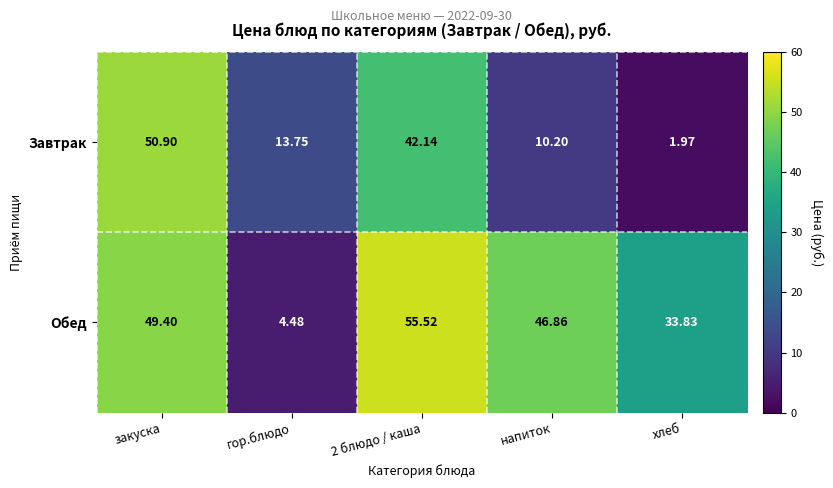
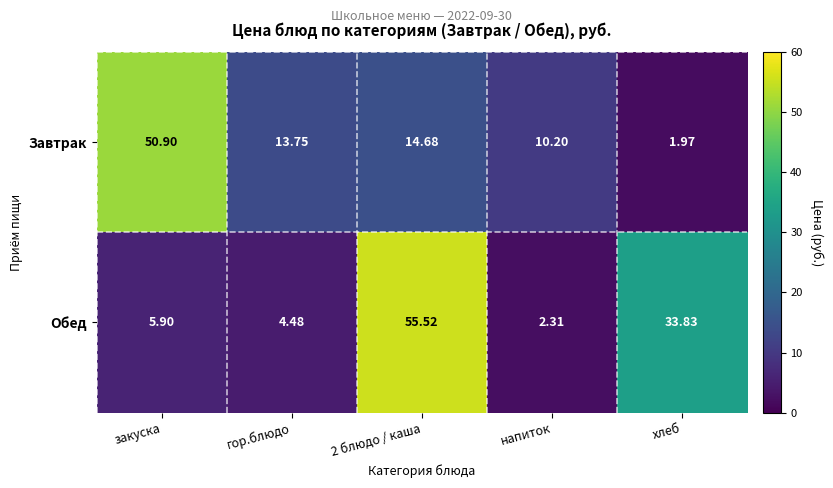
Завтрак, 2 блюдо / каша: 42.14 -> 14.68
Обед, закуска: 49.40 -> 5.90
Обед, напиток: 46.86 -> 2.31
